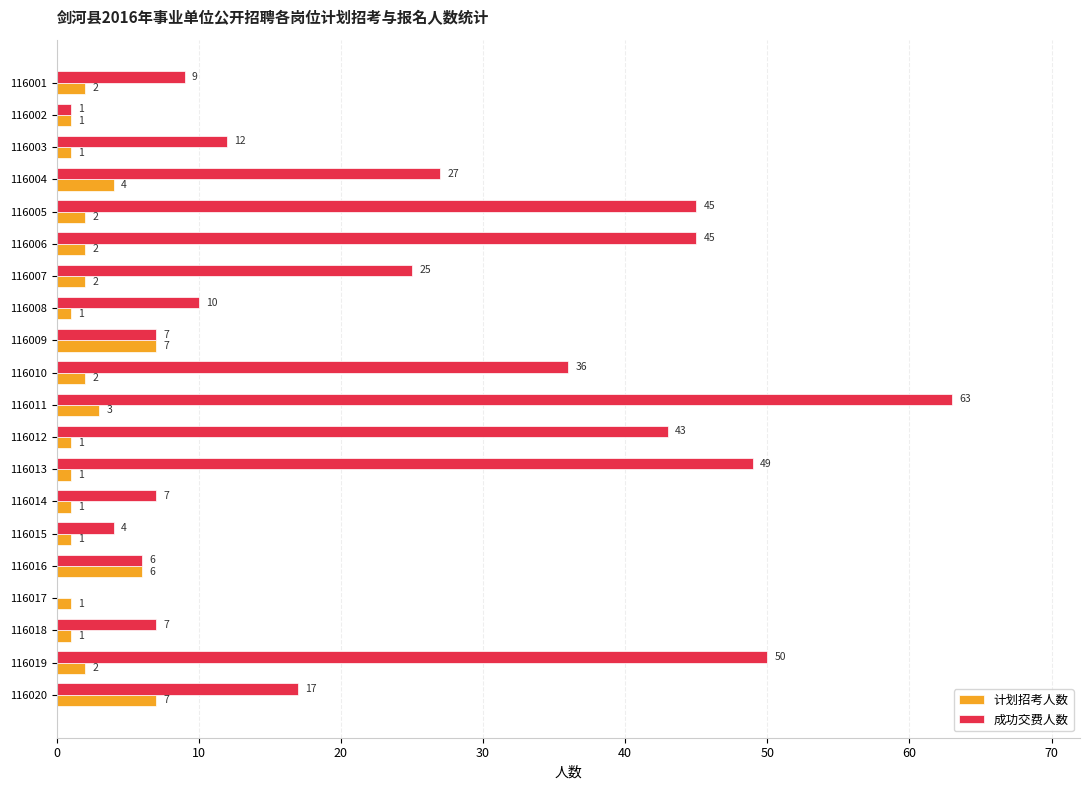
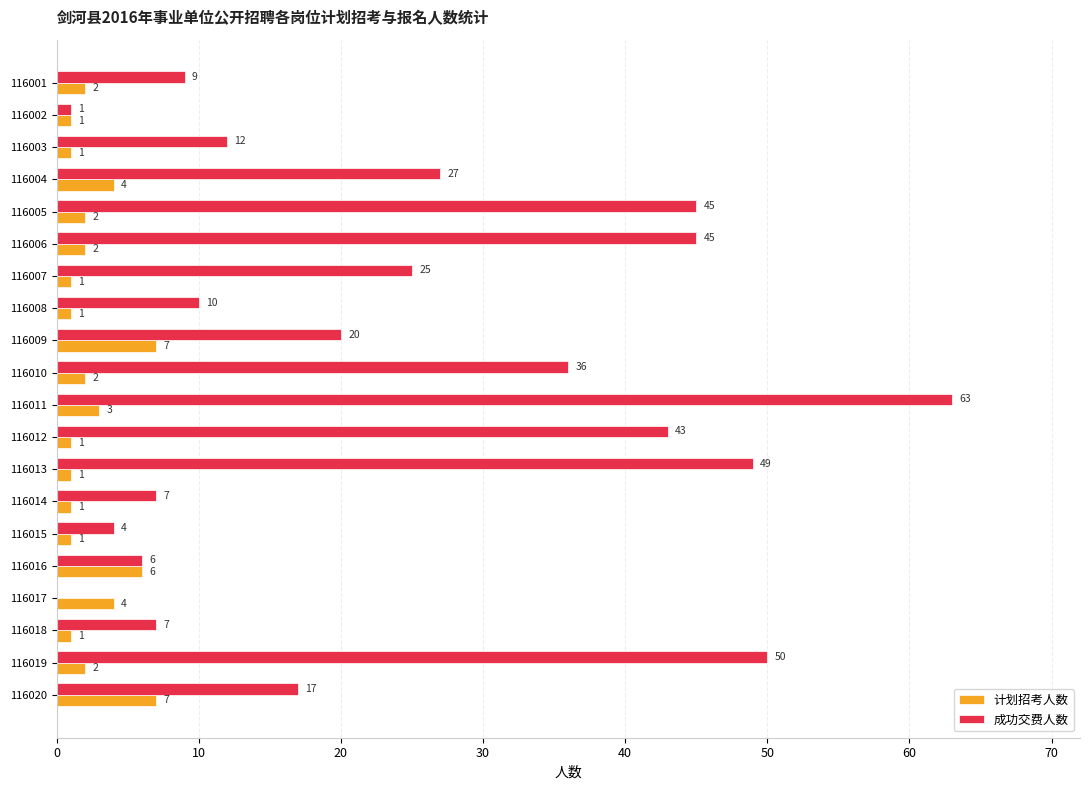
计划招考人数, 116007: 2 -> 1
成功交费人数, 116009: 7 -> 20
计划招考人数, 116017: 1 -> 4
